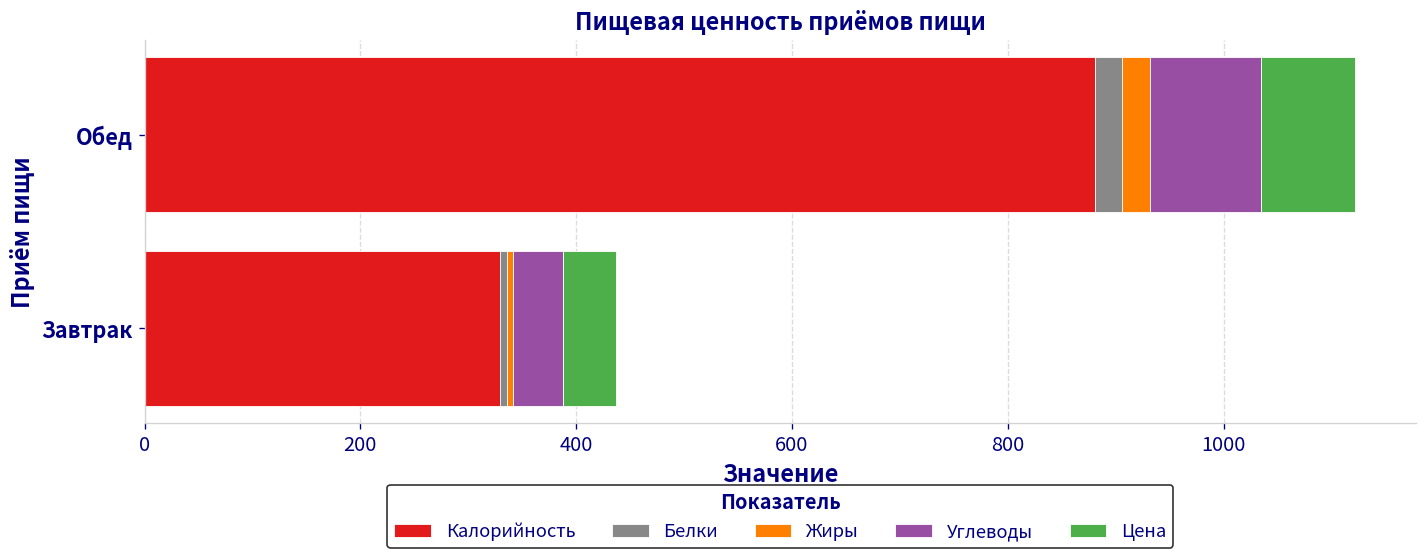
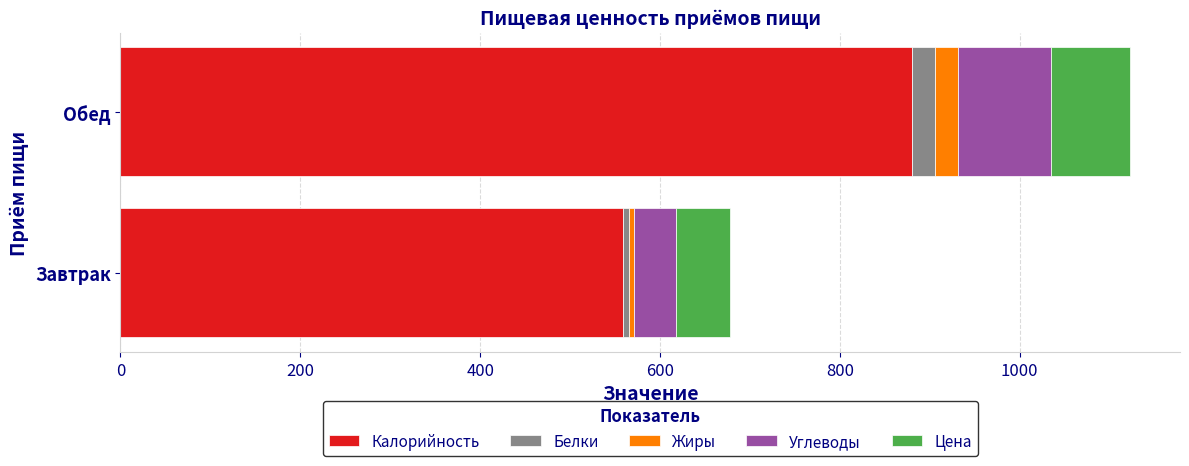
Калорийность, Завтрак: 330 -> 560
Цена, Завтрак: 50 -> 60
